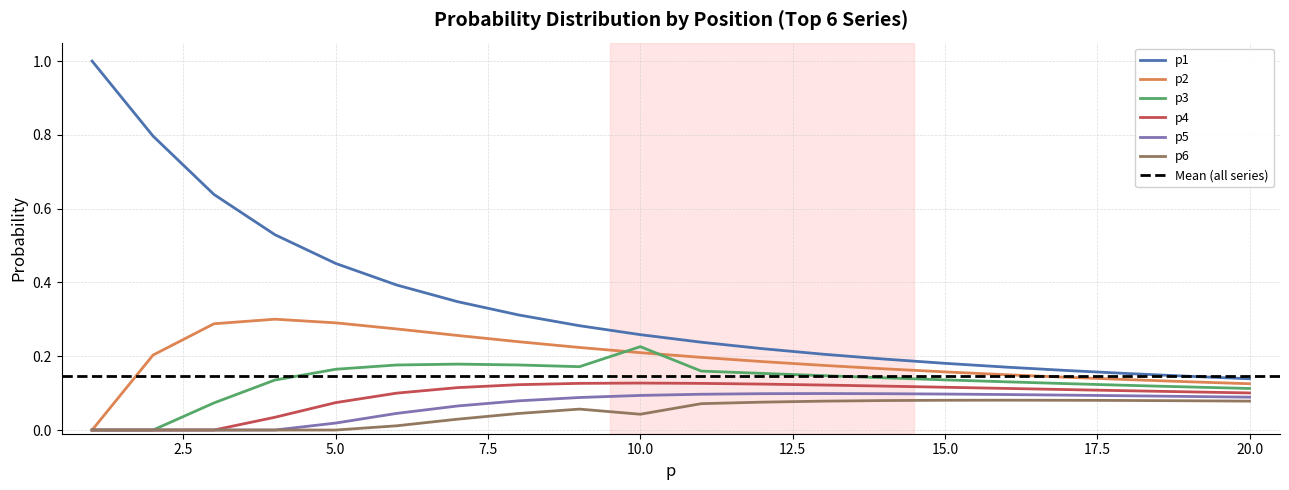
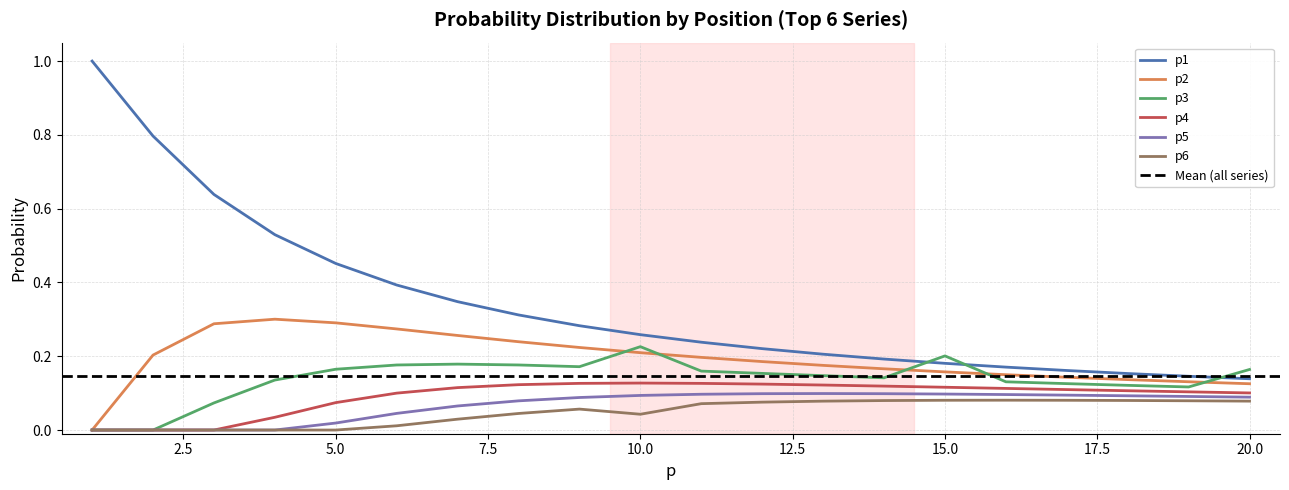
p3, 15.0: 0.14 -> 0.20
p3, 20.0: 0.11 -> 0.16
